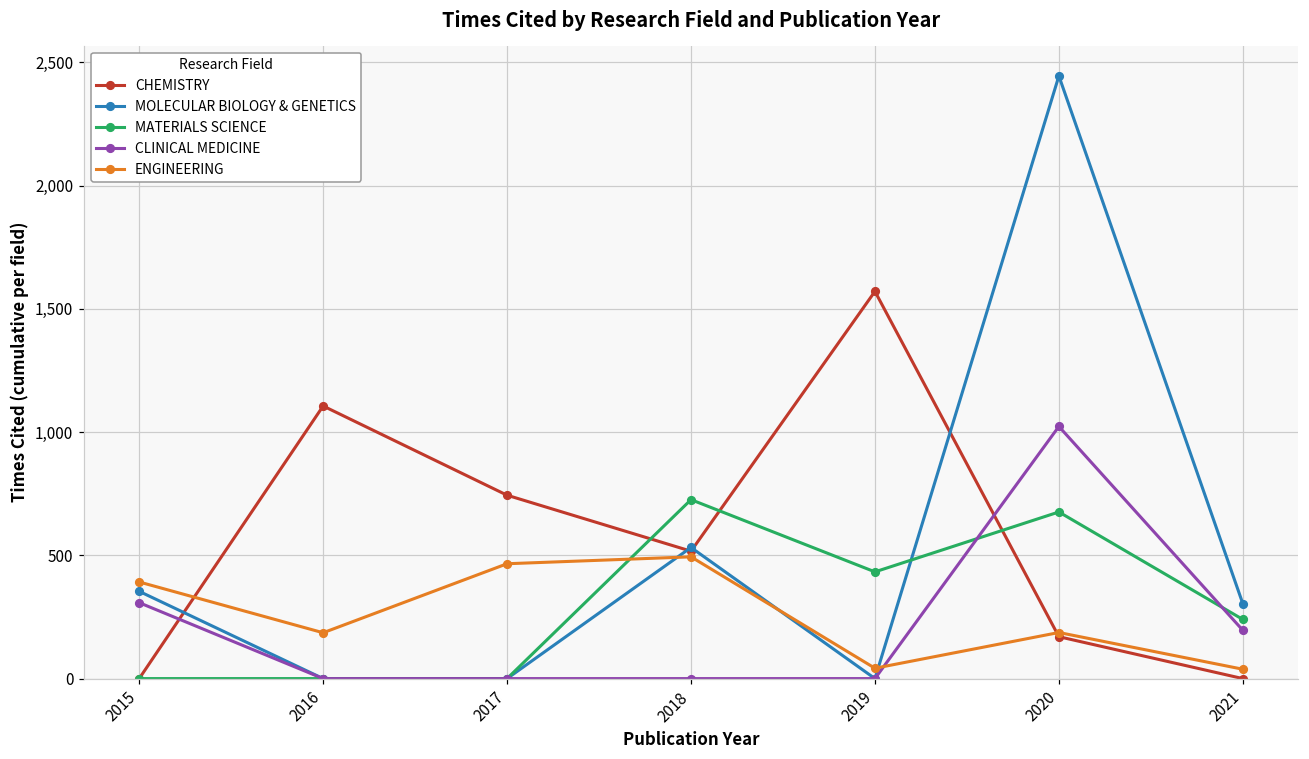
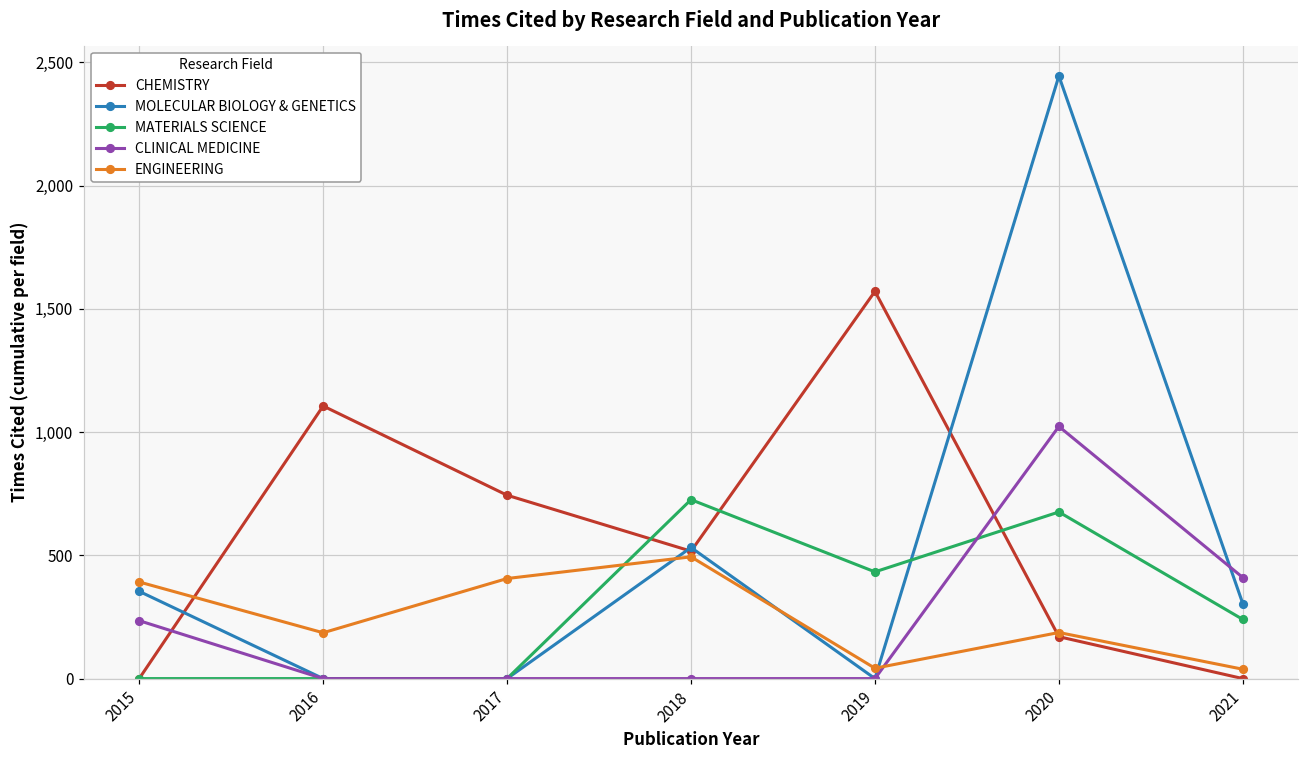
CLINICAL MEDICINE, 2015: 310 -> 240
ENGINEERING, 2017: 470 -> 410
CLINICAL MEDICINE, 2021: 200 -> 410
